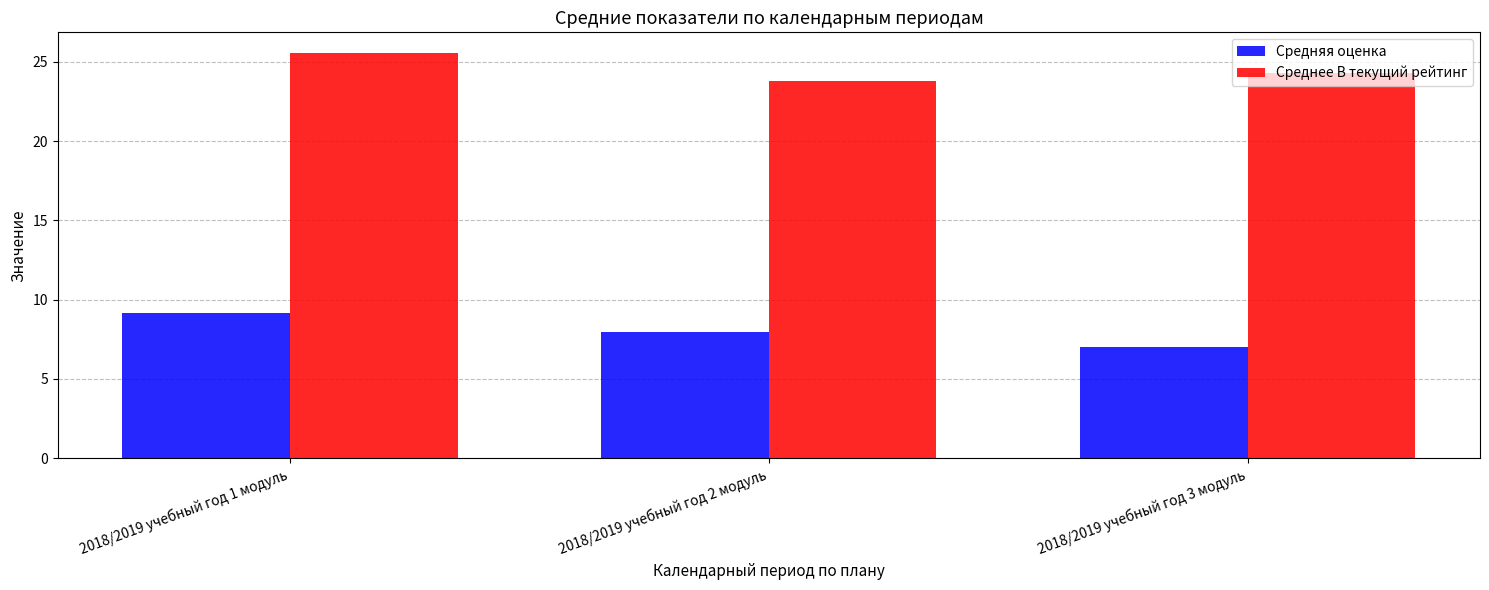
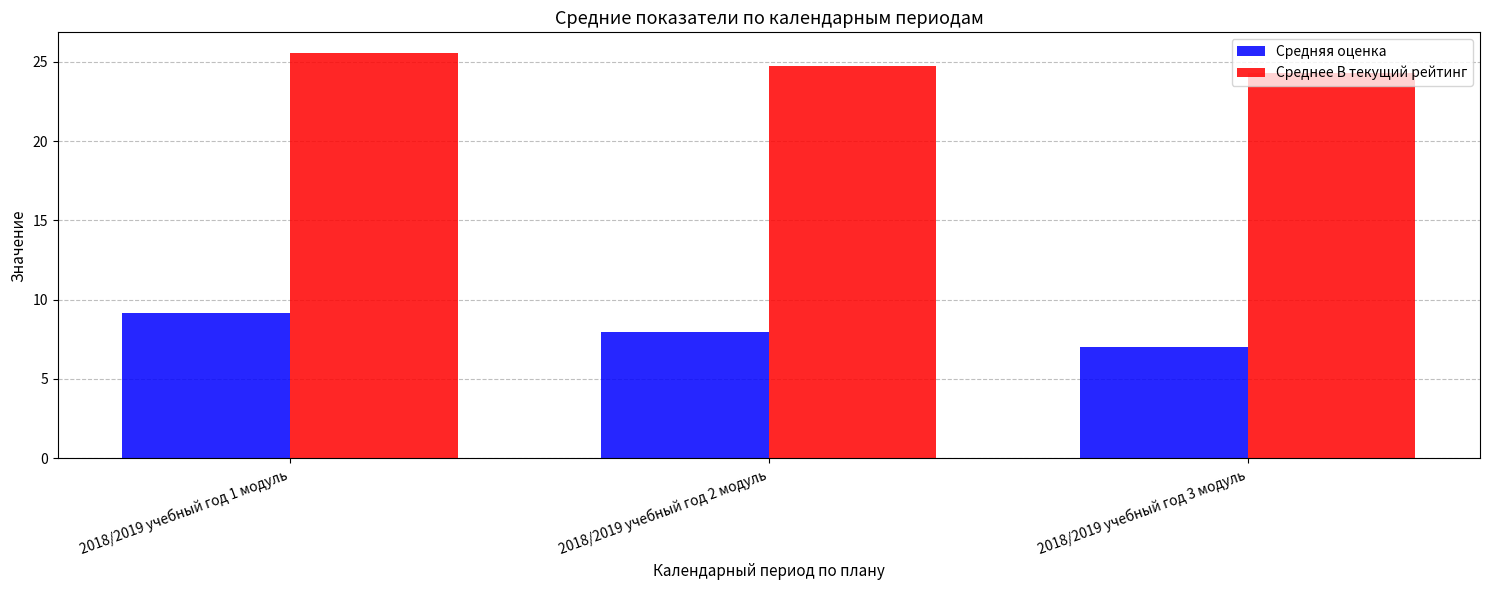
Среднее В текущий рейтинг, 2018/2019 учебный год 2 модуль: 23.8 -> 24.7
